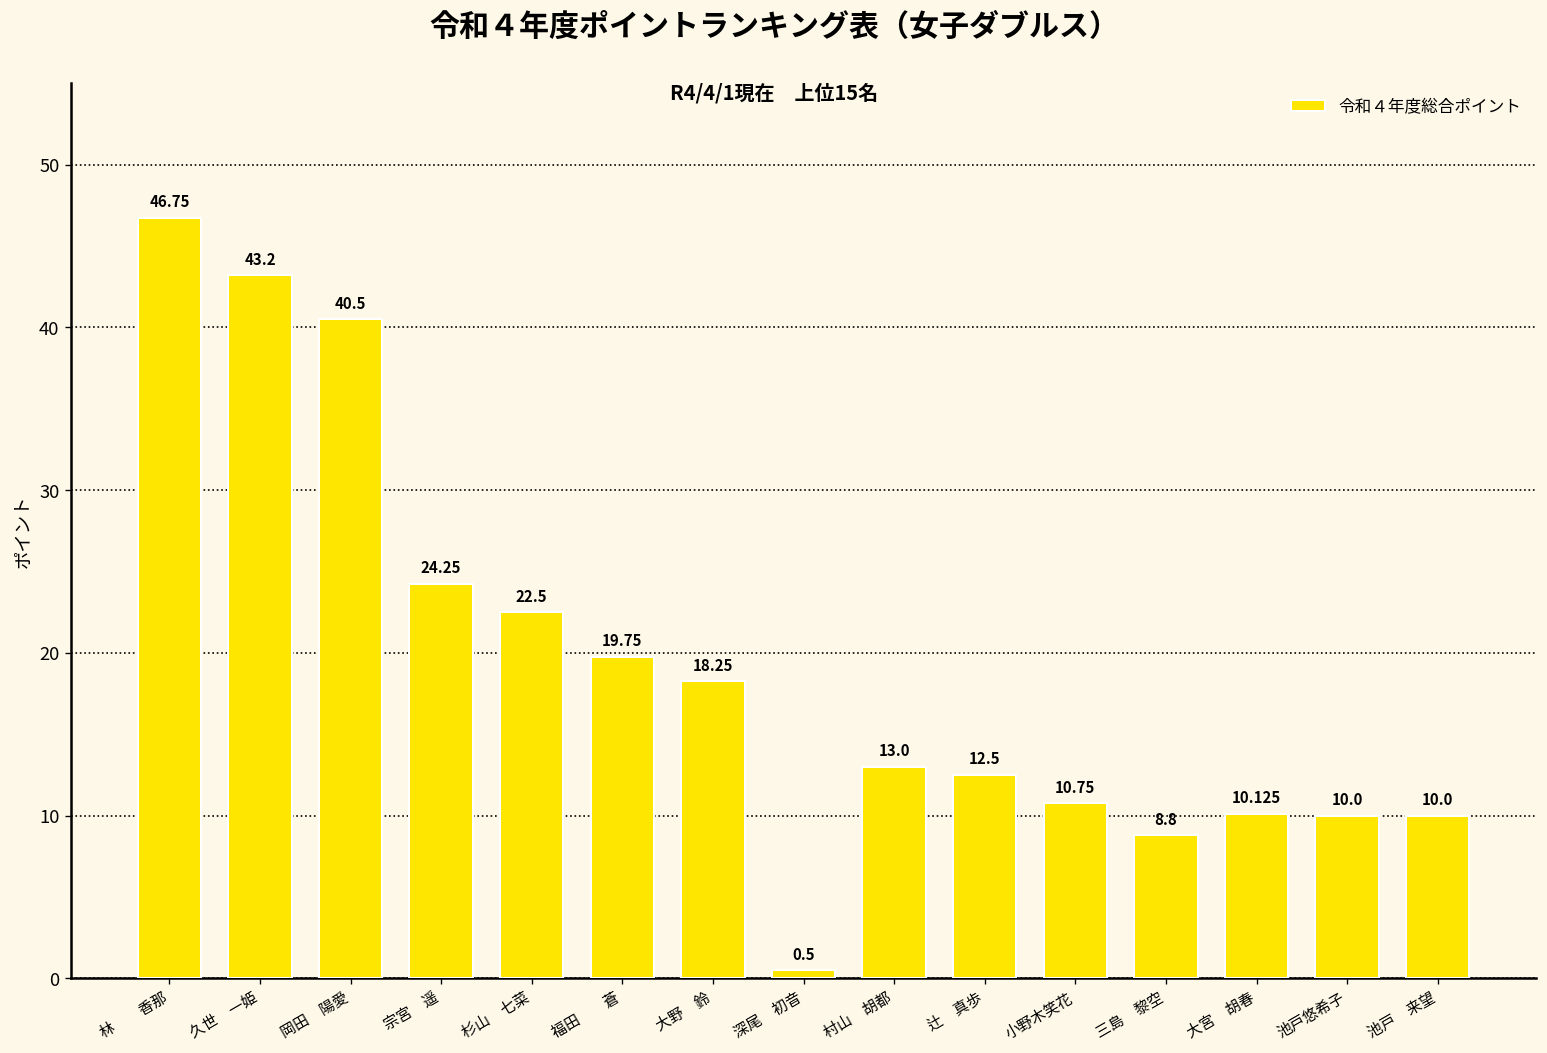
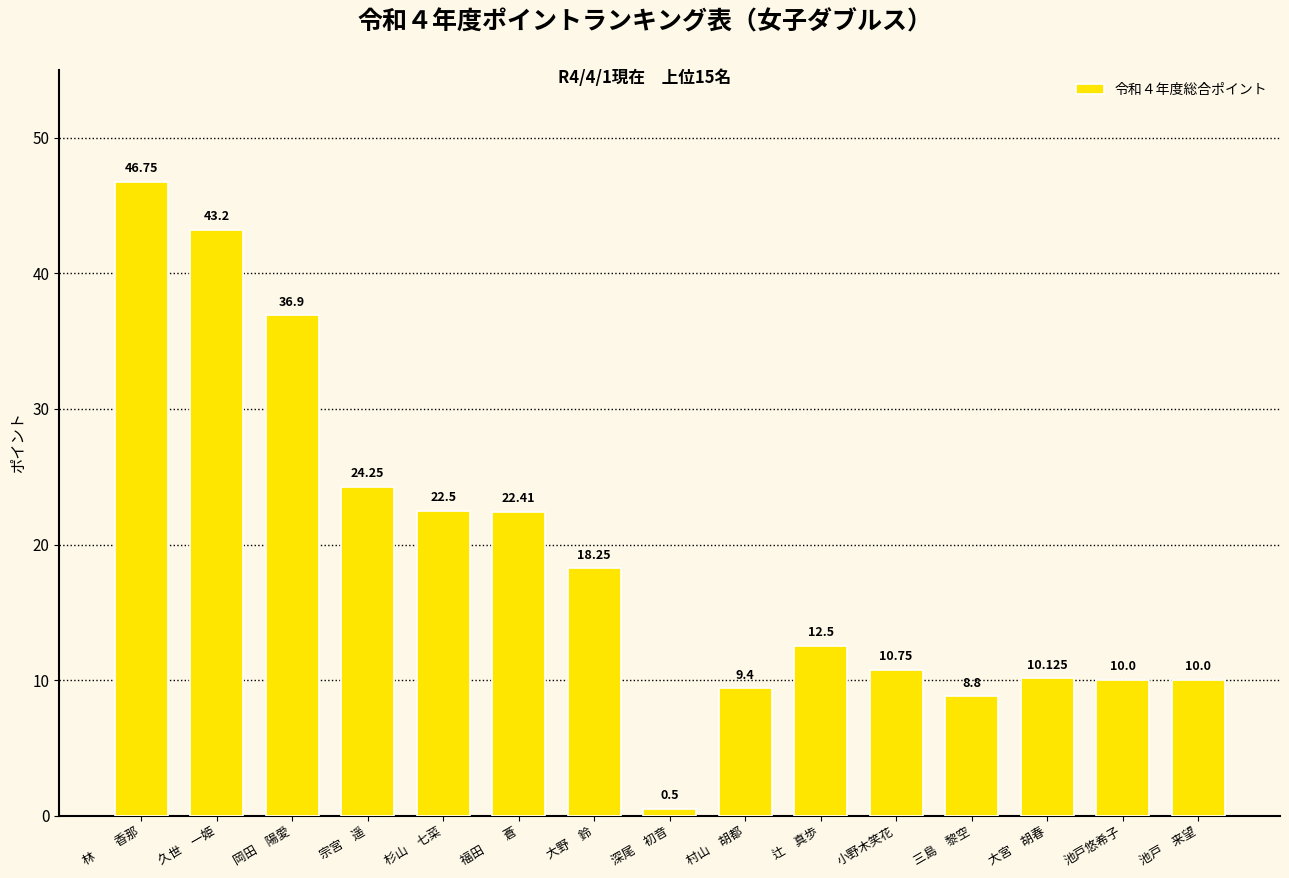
岡田 陽愛: 40.5 -> 36.9
福田 蒼: 19.75 -> 22.41
村山 胡都: 13.0 -> 9.4
